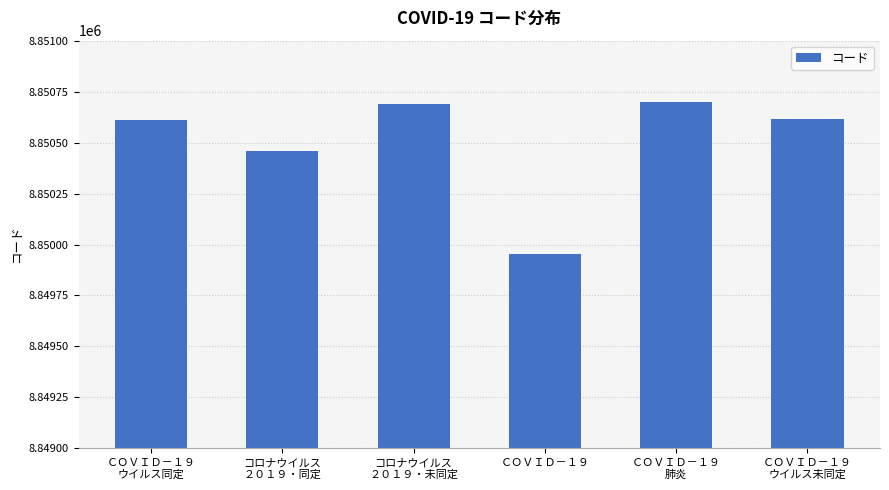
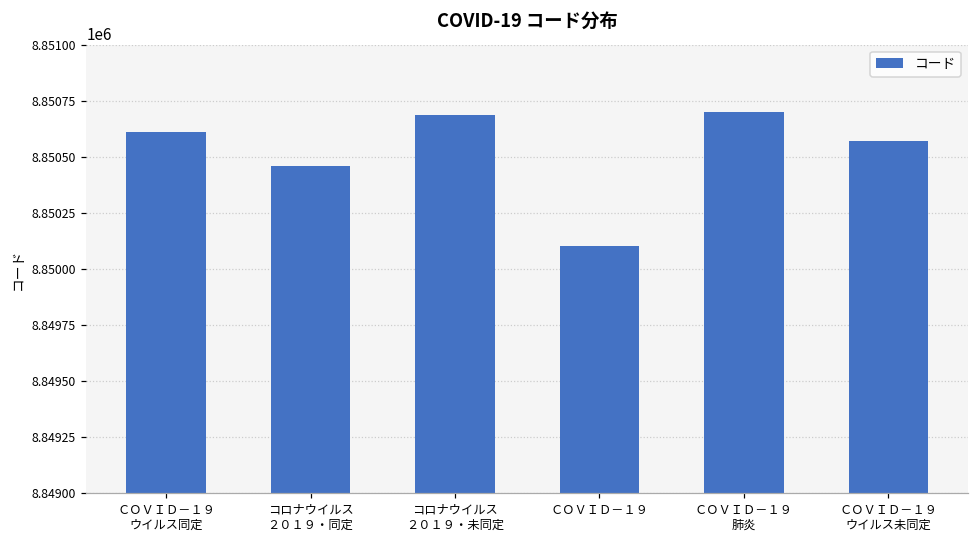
ＣＯＶＩＤ－１９: 8849950 -> 8850100
ＣＯＶＩＤ－１９ ウイルス未同定: 8850610 -> 8850570
